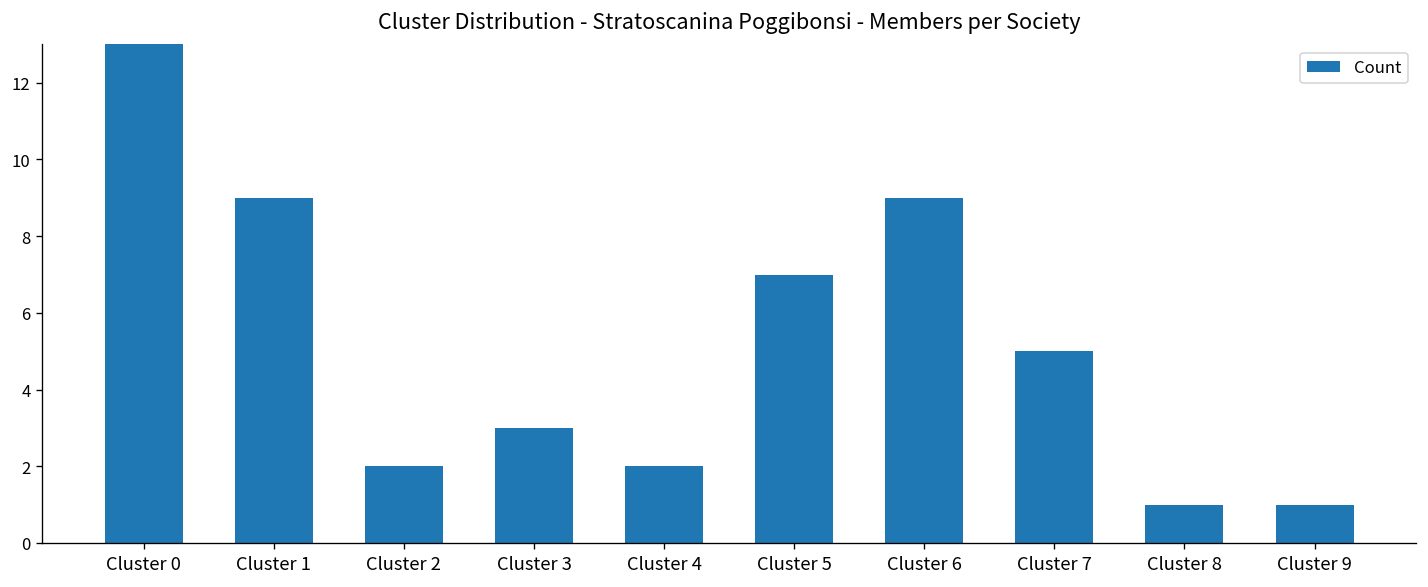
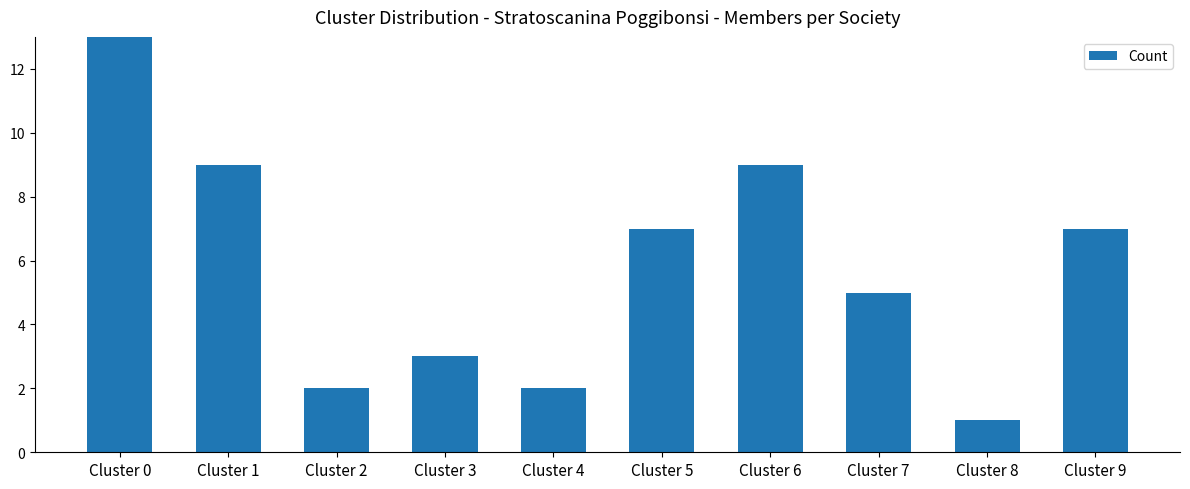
Cluster 9: 1 -> 7
